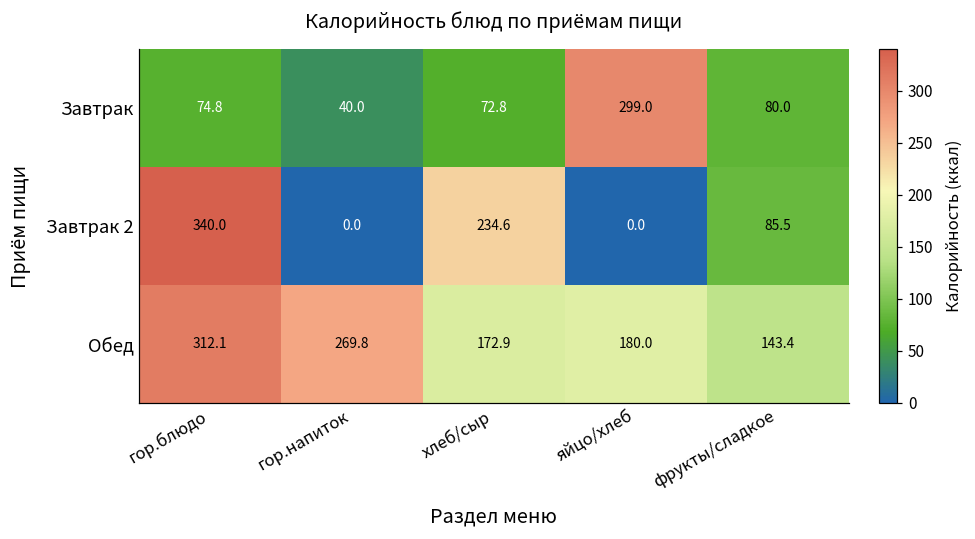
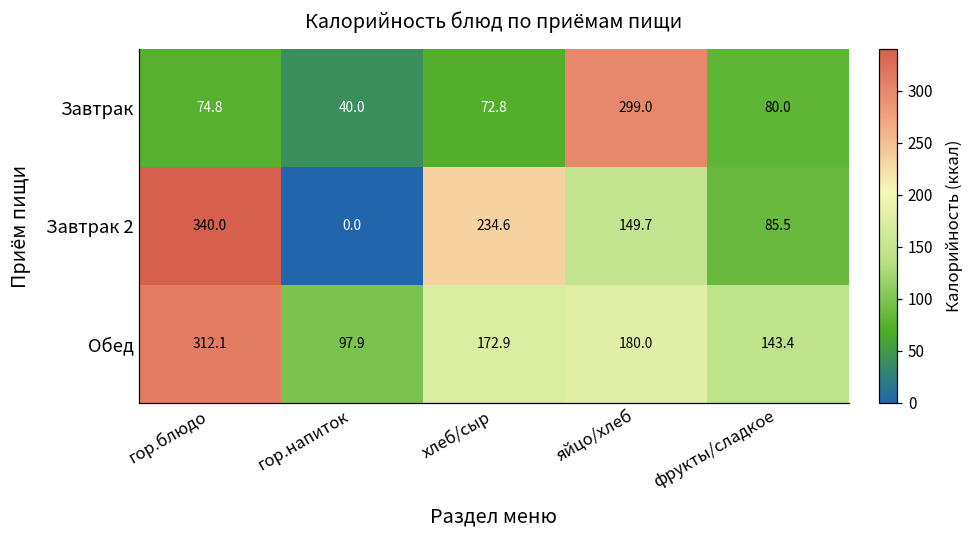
Завтрак 2, яйцо/хлеб: 0.0 -> 149.7
Обед, гор.напиток: 269.8 -> 97.9
